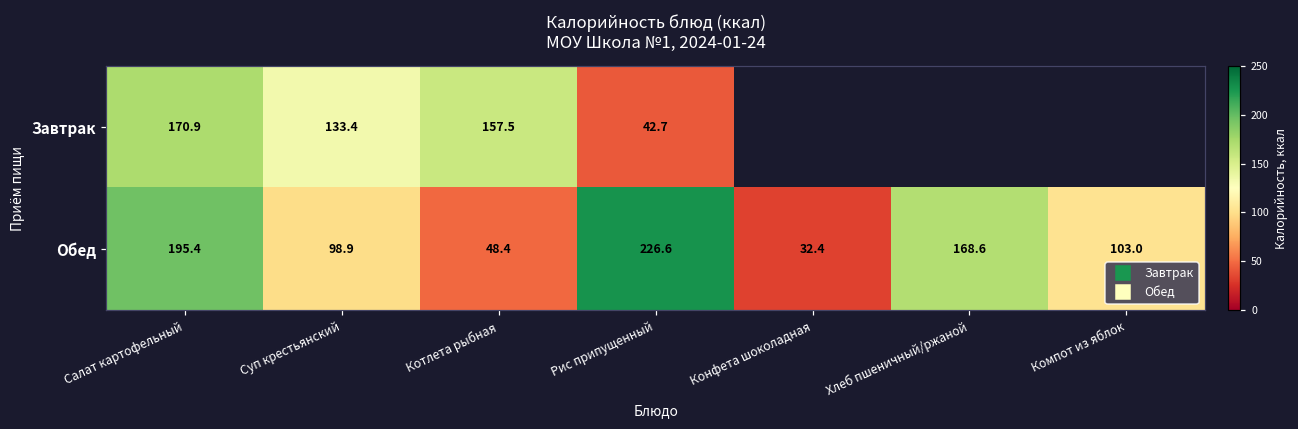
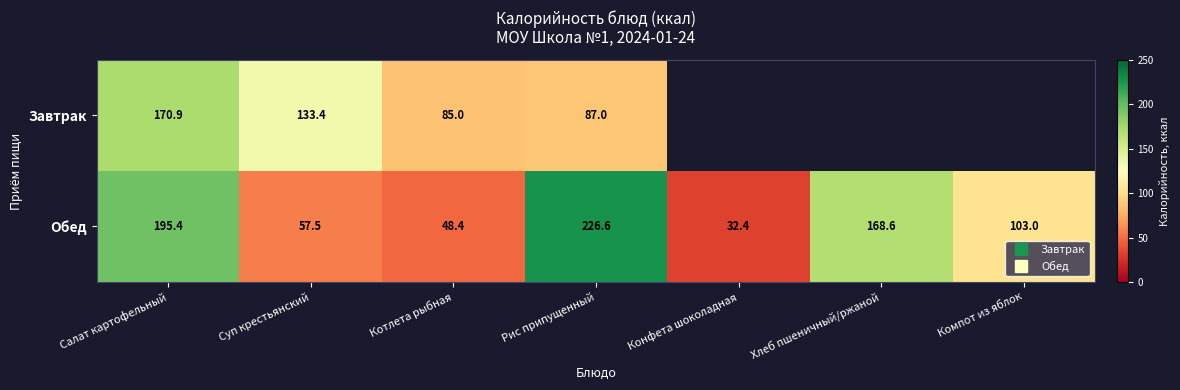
Завтрак, Котлета рыбная: 157.5 -> 85.0
Завтрак, Рис припущенный: 42.7 -> 87.0
Обед, Суп крестьянский: 98.9 -> 57.5
